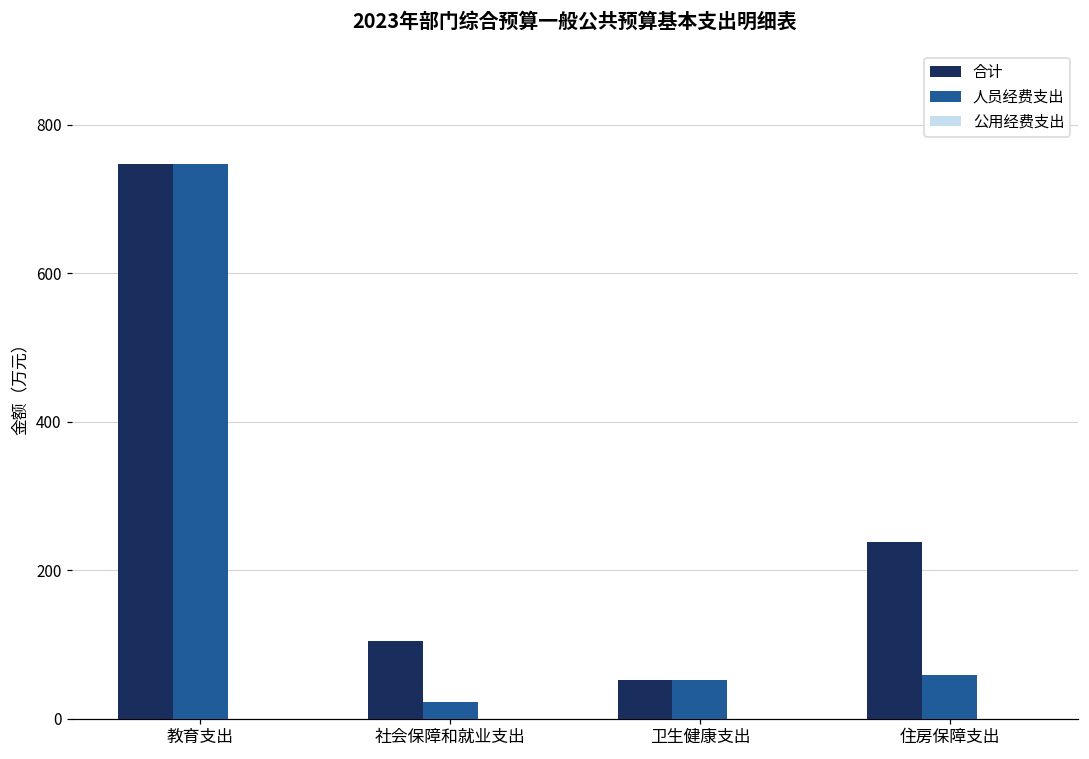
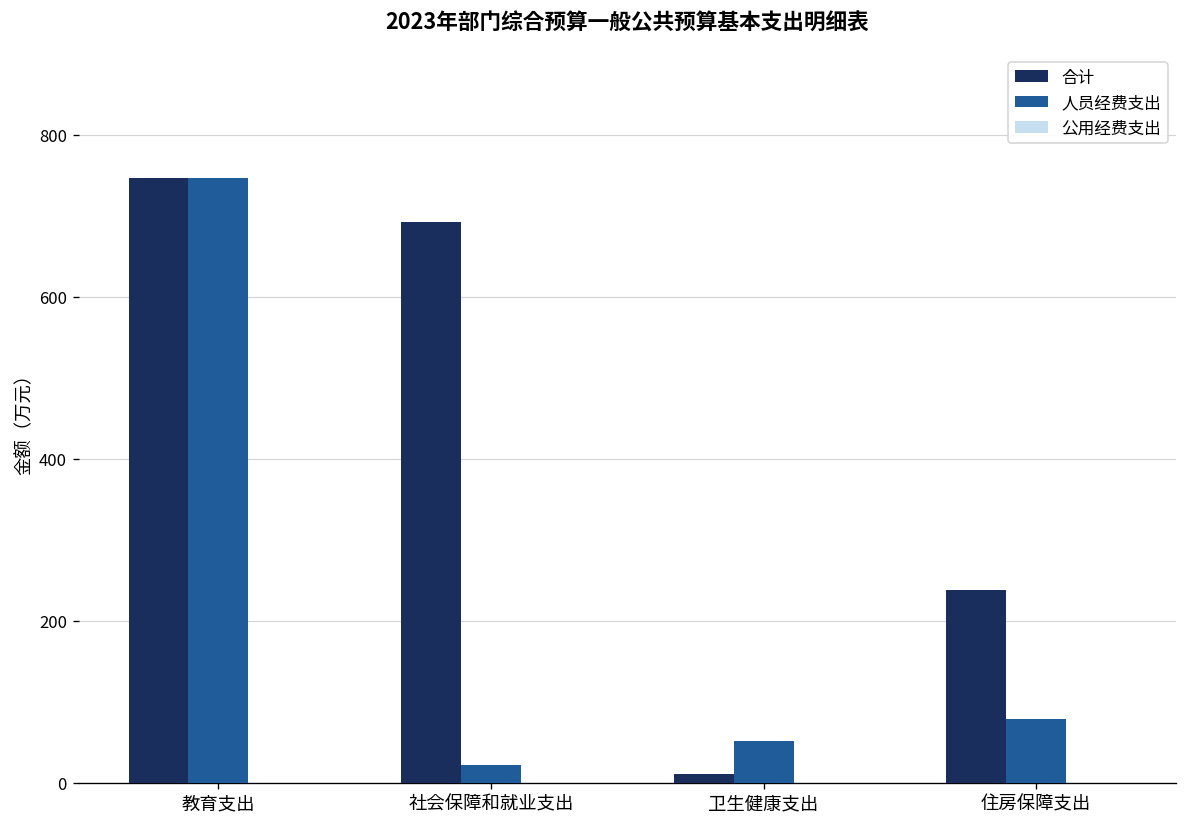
合计, 社会保障和就业支出: 100 -> 690
合计, 卫生健康支出: 50 -> 10
人员经费支出, 住房保障支出: 60 -> 80
